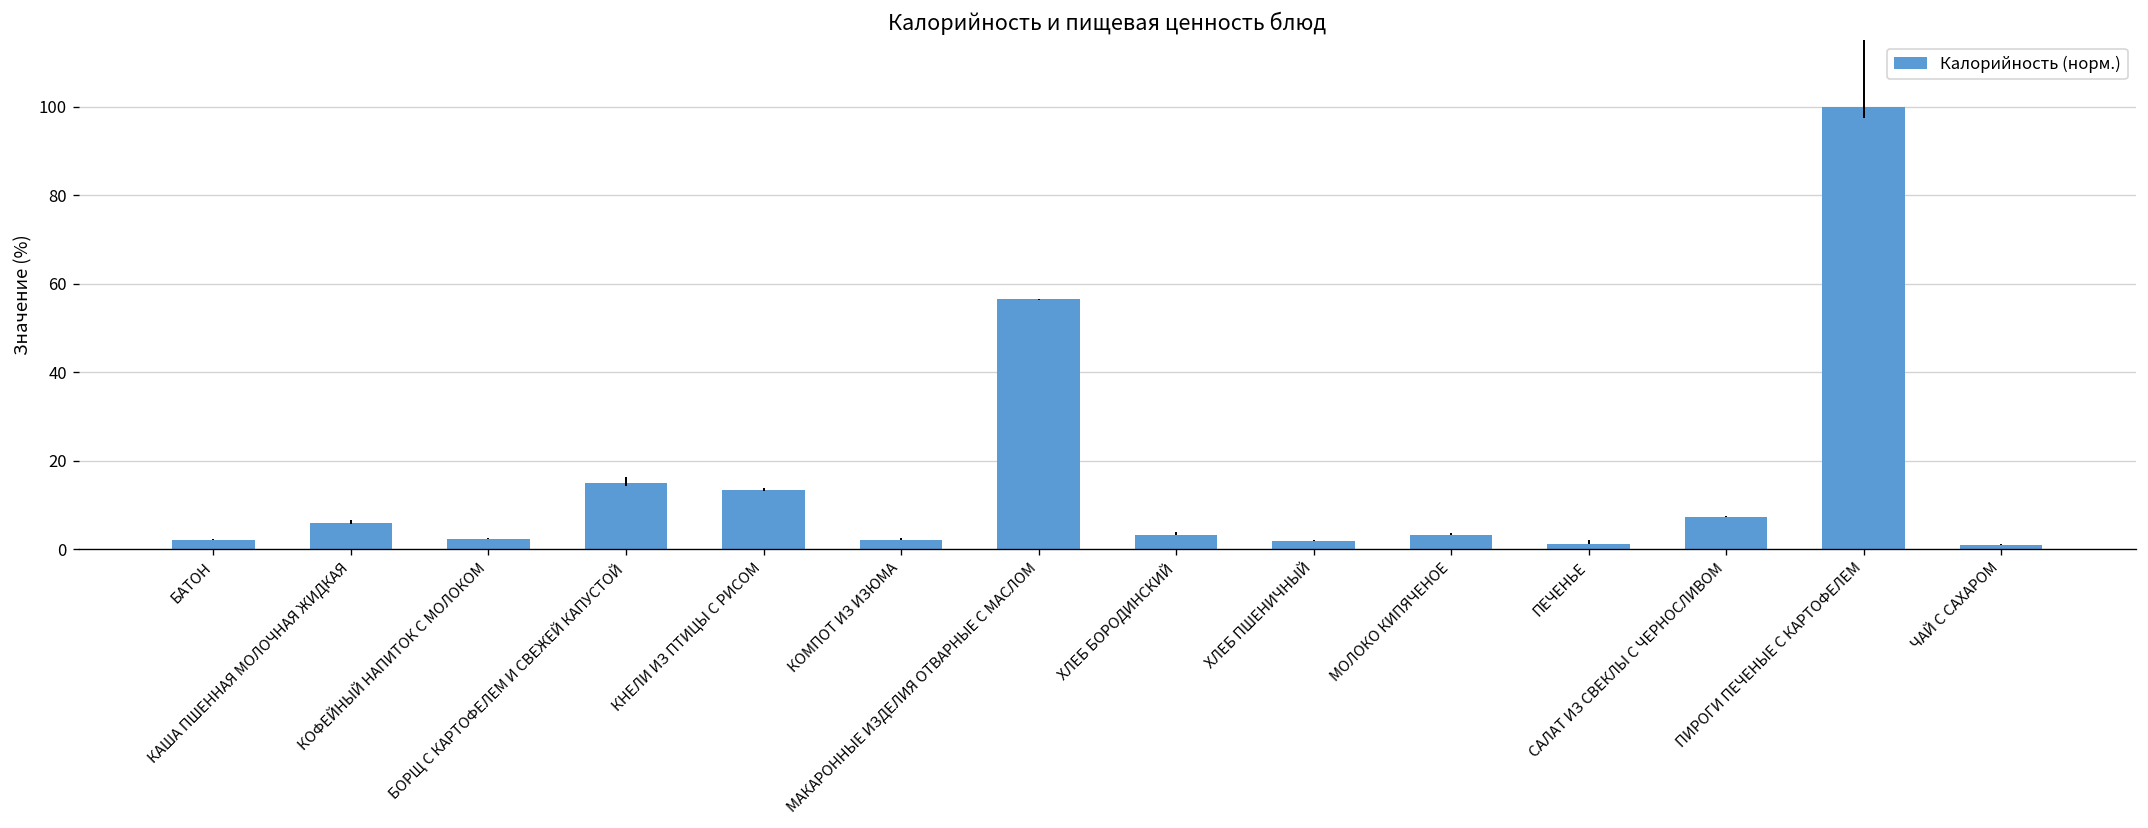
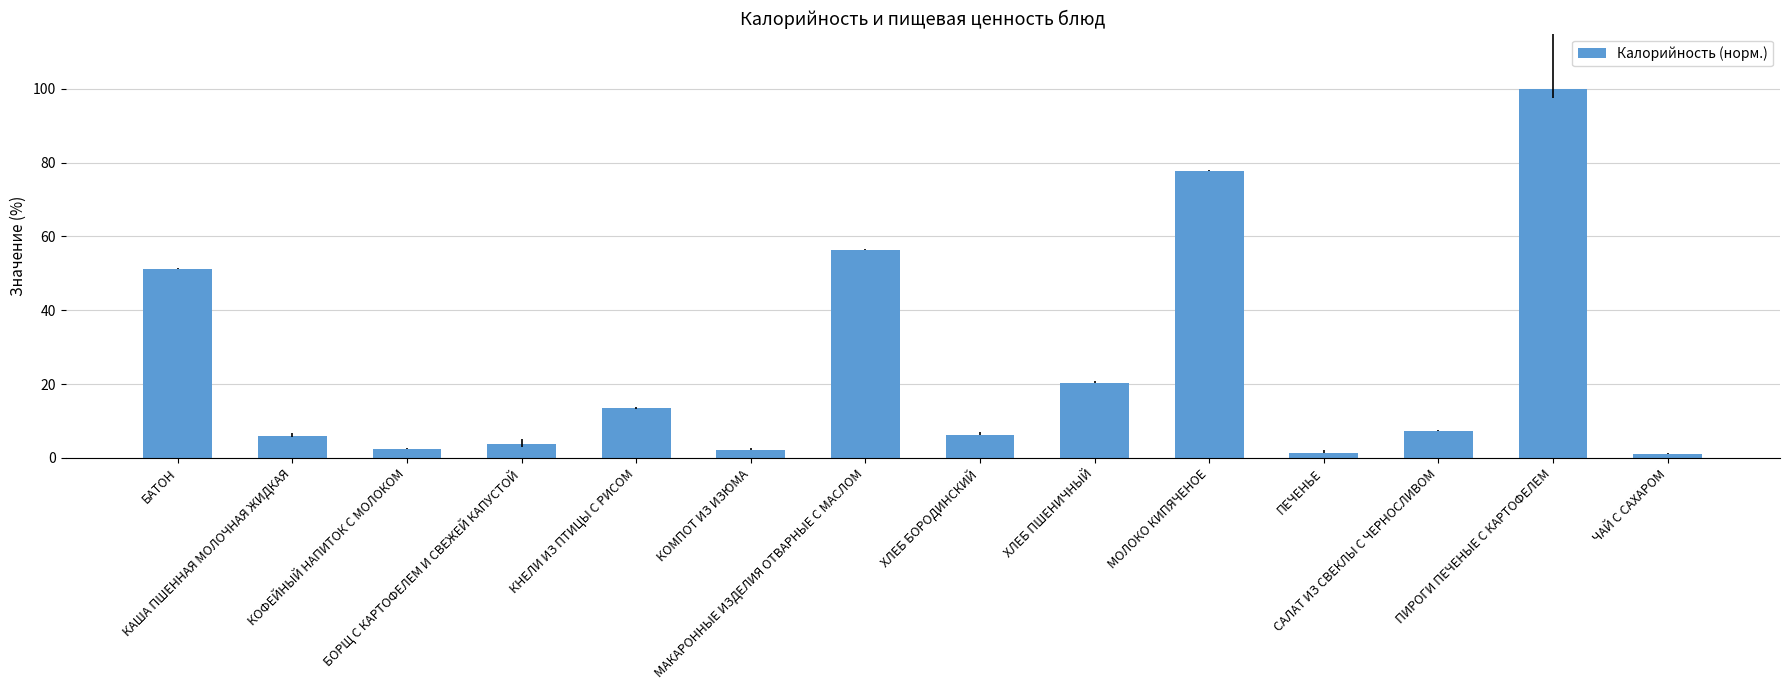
БАТОН: 2 -> 51
БОРЩ С КАРТОФЕЛЕМ И СВЕЖЕЙ КАПУСТОЙ: 15 -> 4
ХЛЕБ БОРОДИНСКИЙ: 3 -> 6
ХЛЕБ ПШЕНИЧНЫЙ: 2 -> 20
МОЛОКО КИПЯЧЕНОЕ: 3 -> 78
